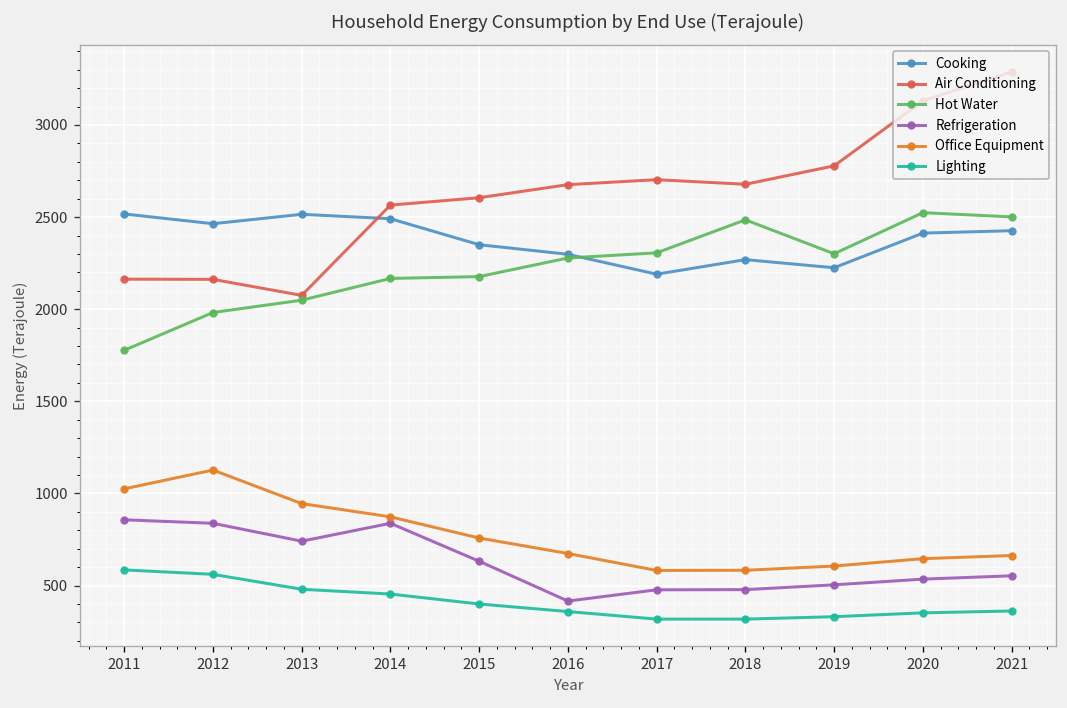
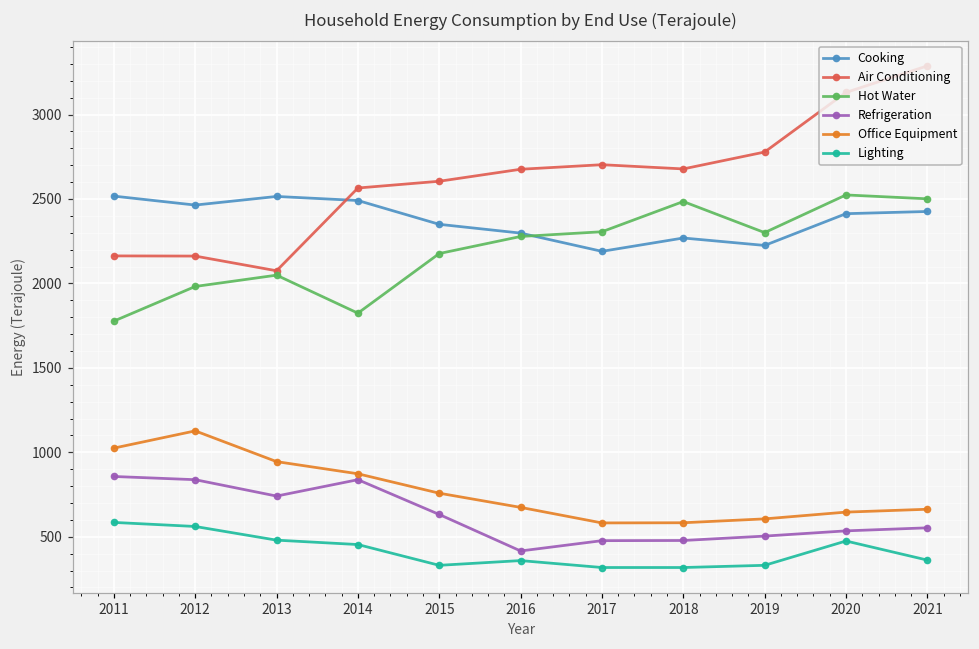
Hot Water, 2014: 2170 -> 1820
Lighting, 2015: 400 -> 330
Lighting, 2020: 350 -> 480
